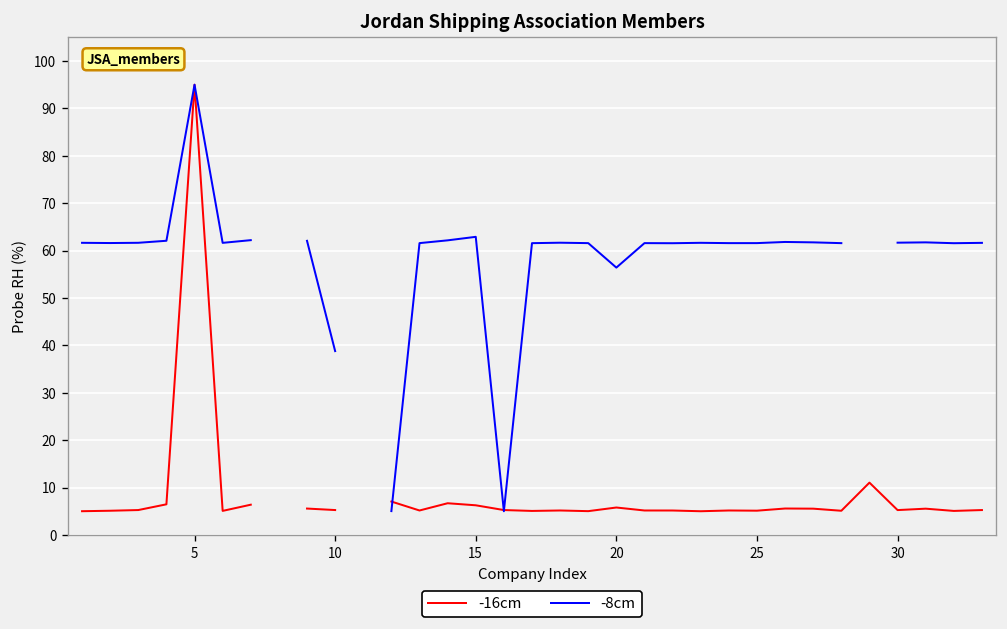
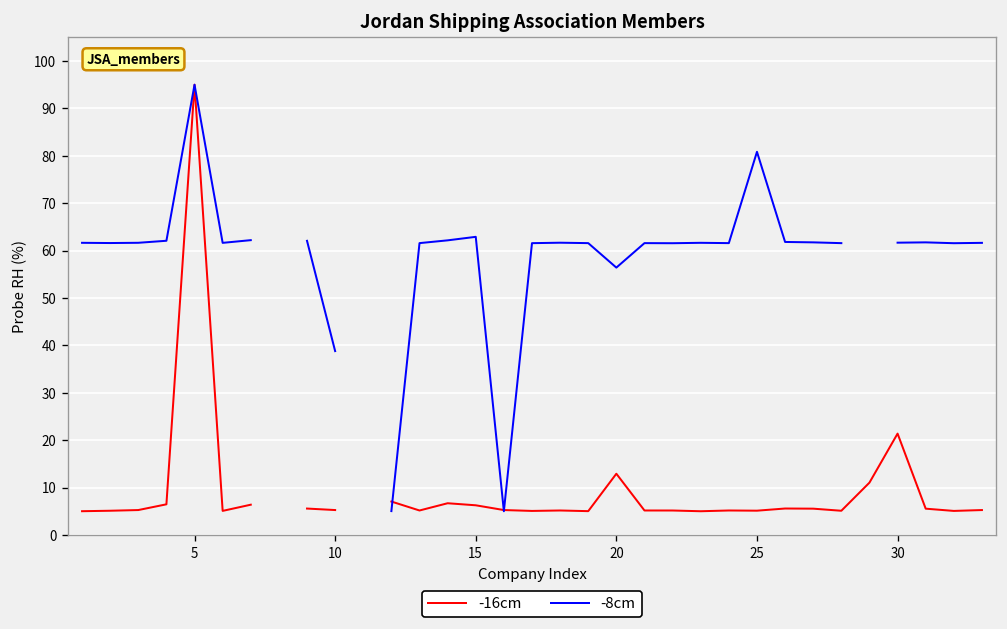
-16cm, 20: 6 -> 13
-8cm, 25: 62 -> 81
-16cm, 30: 5 -> 21
